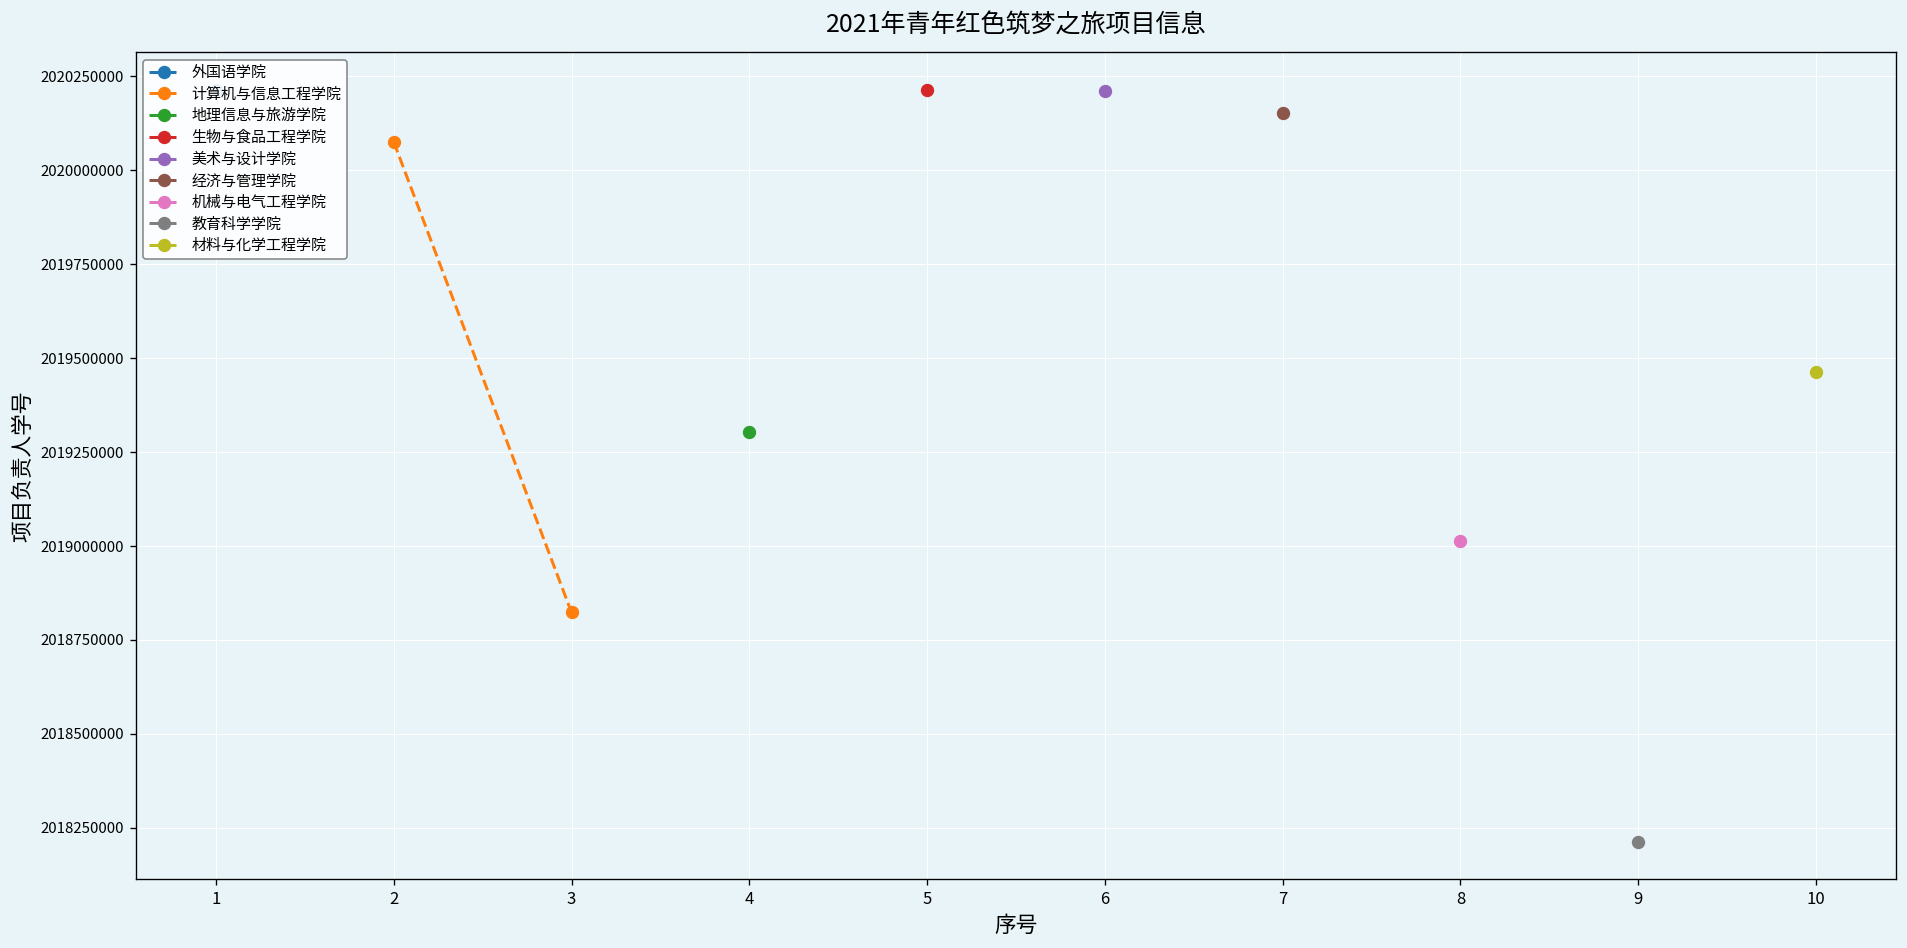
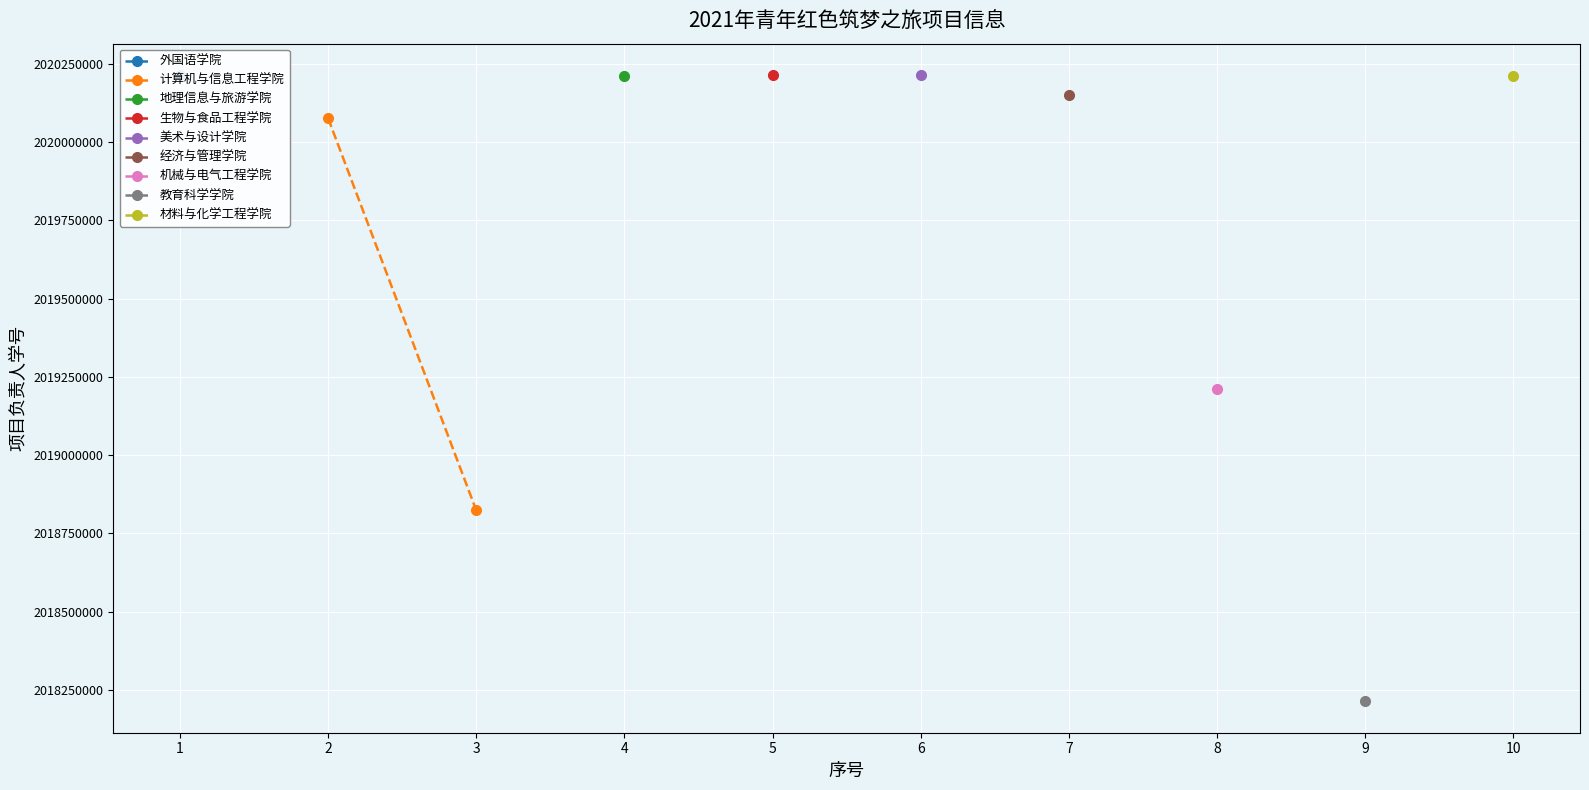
地理信息与旅游学院, 4: 2019300000 -> 2020210000
机械与电气工程学院, 8: 2019010000 -> 2019210000
材料与化学工程学院, 10: 2019460000 -> 2020210000
